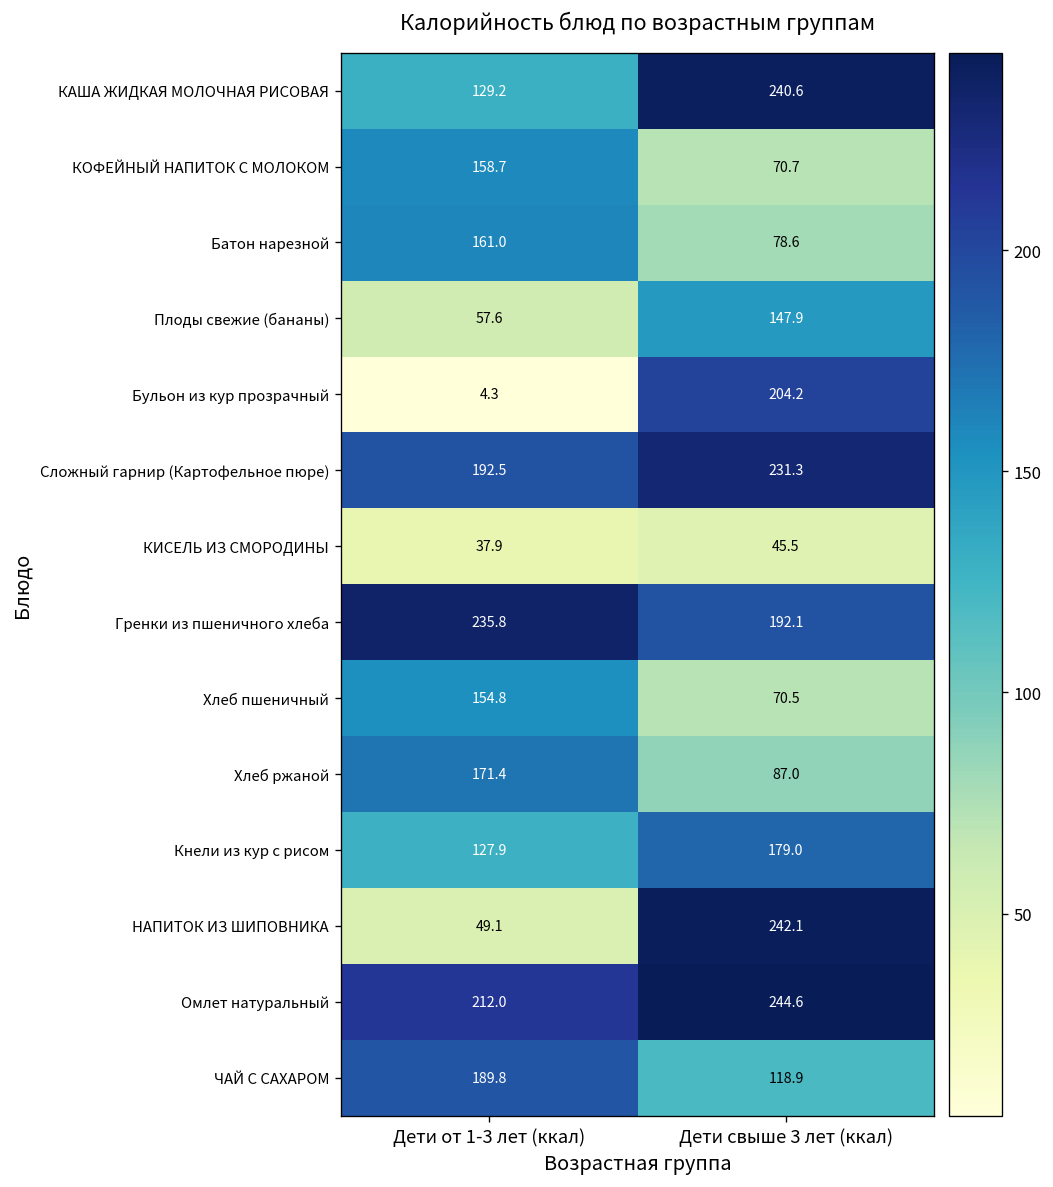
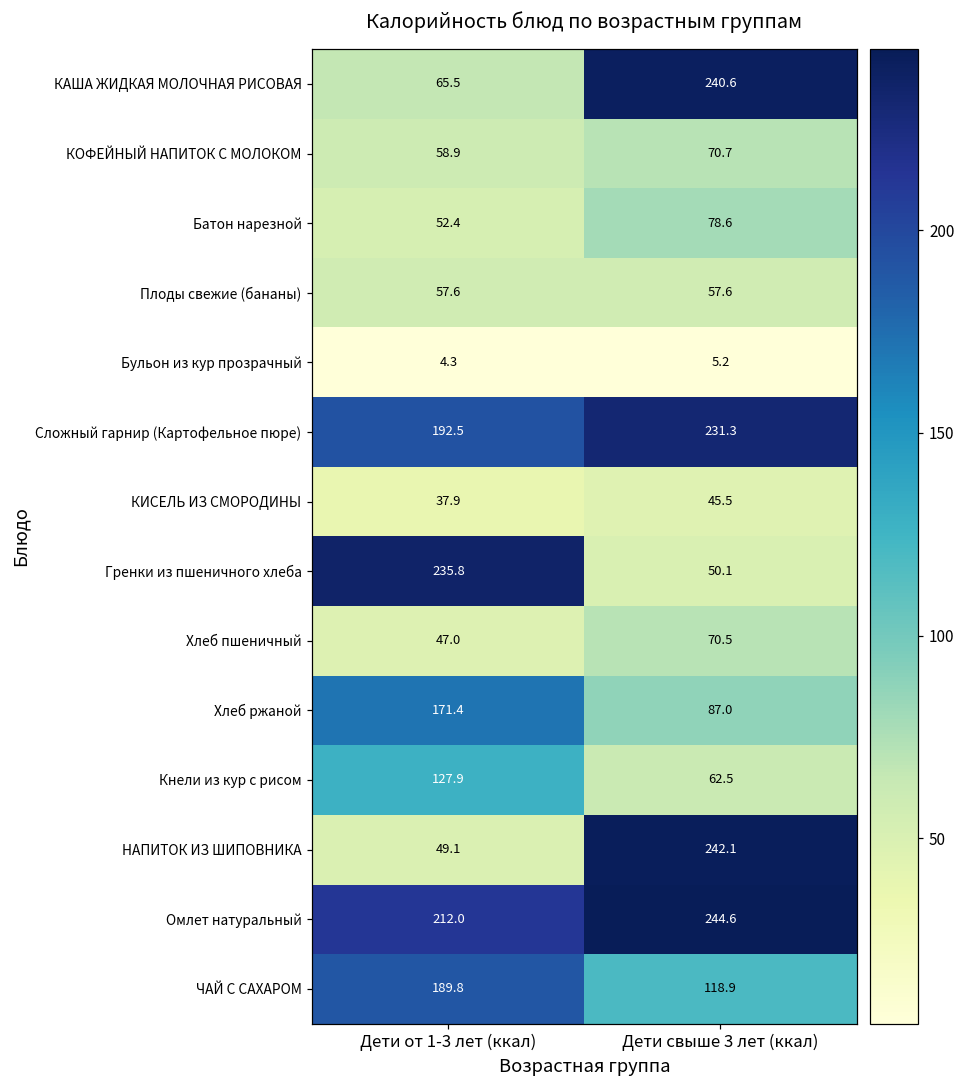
КАША ЖИДКАЯ МОЛОЧНАЯ РИСОВАЯ, Дети от 1-3 лет (ккал): 129.2 -> 65.5
КОФЕЙНЫЙ НАПИТОК С МОЛОКОМ, Дети от 1-3 лет (ккал): 158.7 -> 58.9
Батон нарезной, Дети от 1-3 лет (ккал): 161.0 -> 52.4
Плоды свежие (бананы), Дети свыше 3 лет (ккал): 147.9 -> 57.6
Бульон из кур прозрачный, Дети свыше 3 лет (ккал): 204.2 -> 5.2
Гренки из пшеничного хлеба, Дети свыше 3 лет (ккал): 192.1 -> 50.1
Хлеб пшеничный, Дети от 1-3 лет (ккал): 154.8 -> 47.0
Кнели из кур с рисом, Дети свыше 3 лет (ккал): 179.0 -> 62.5
